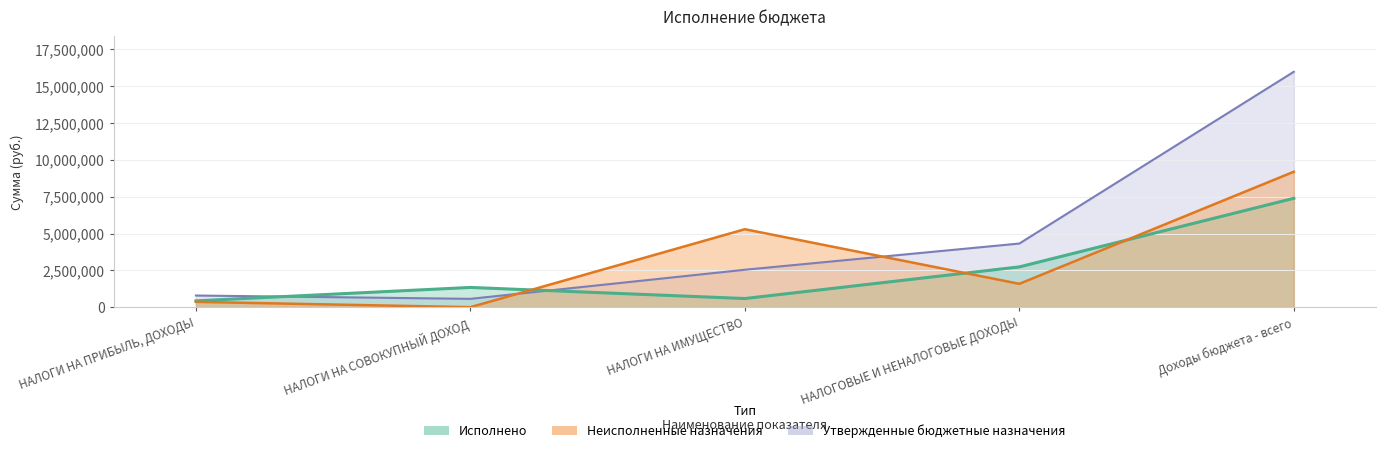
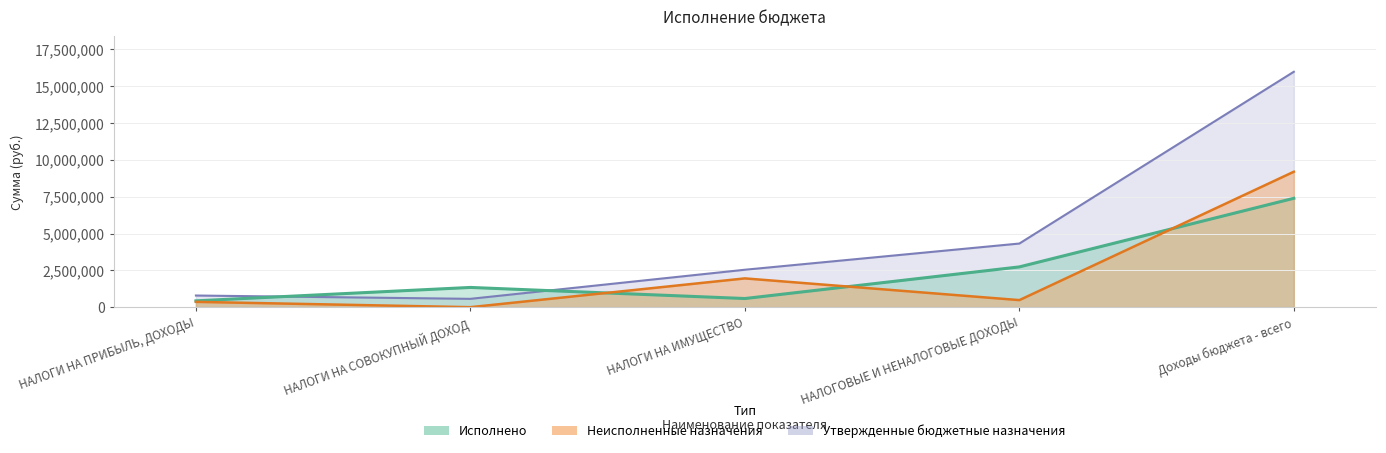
Неисполненные назначения, НАЛОГИ НА ИМУЩЕСТВО: 5,300,000 -> 2,000,000
Неисполненные назначения, НАЛОГОВЫЕ И НЕНАЛОГОВЫЕ ДОХОДЫ: 1,600,000 -> 500,000
